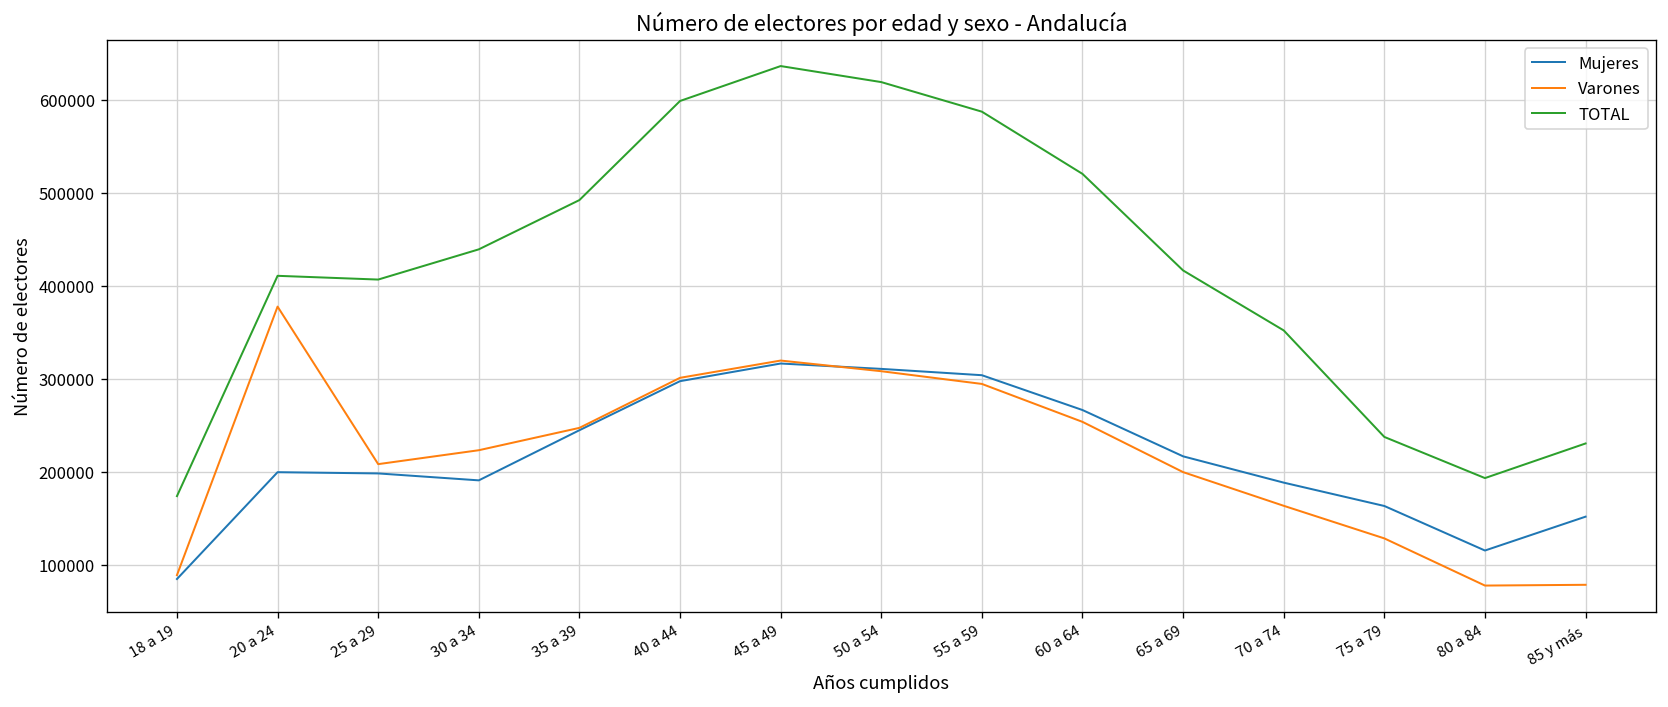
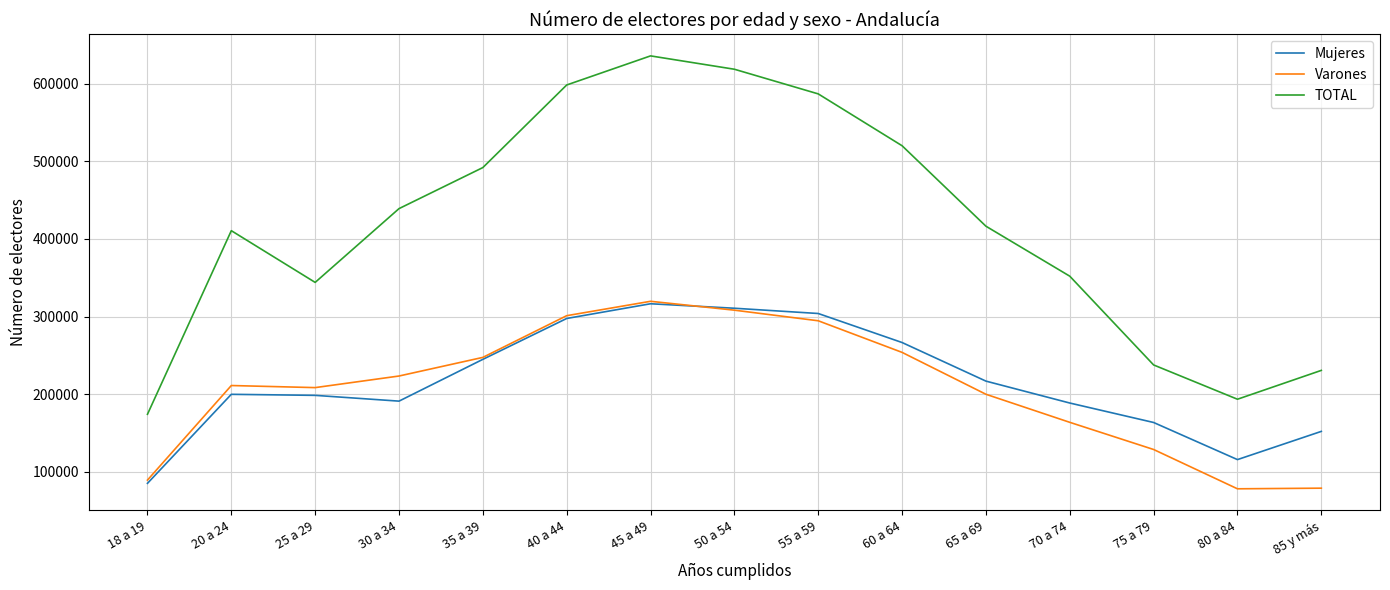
Varones, 20 a 24: 380000 -> 210000
TOTAL, 25 a 29: 410000 -> 340000
